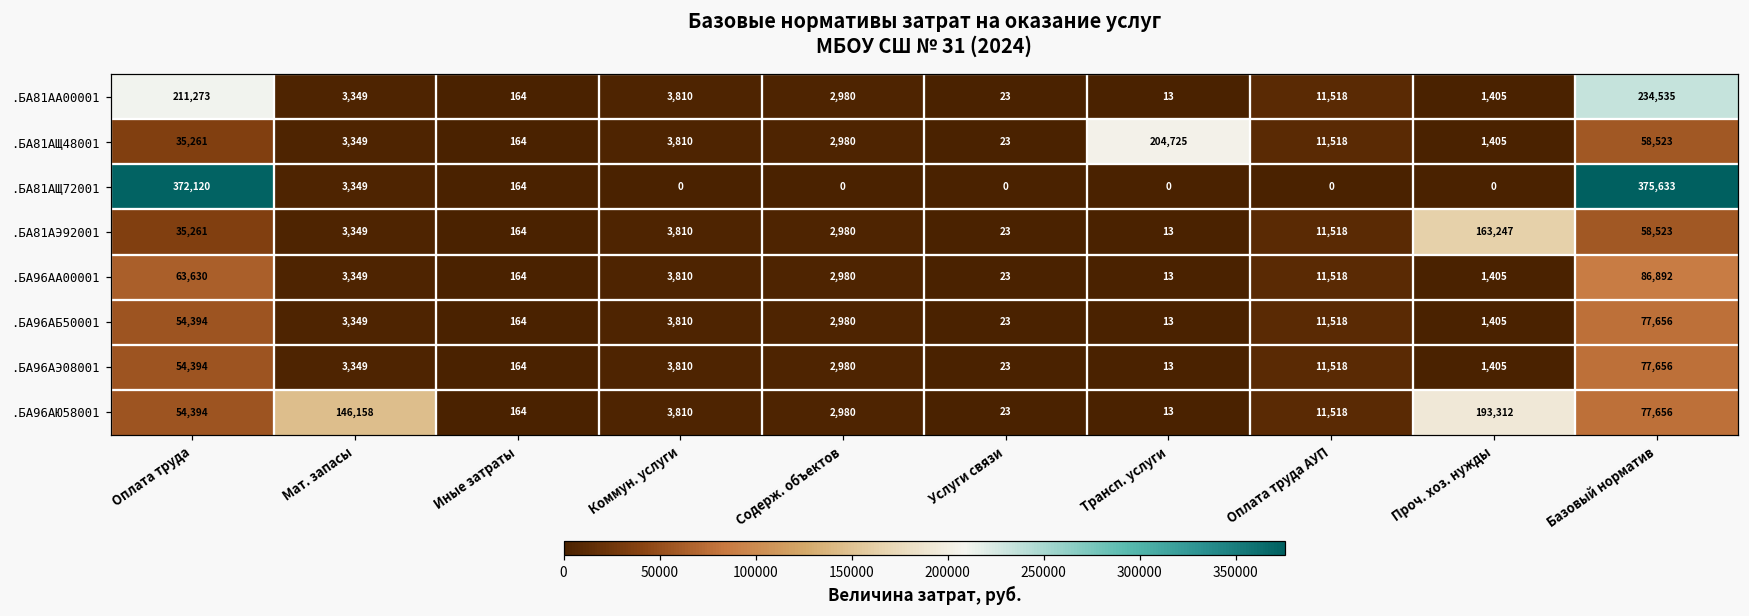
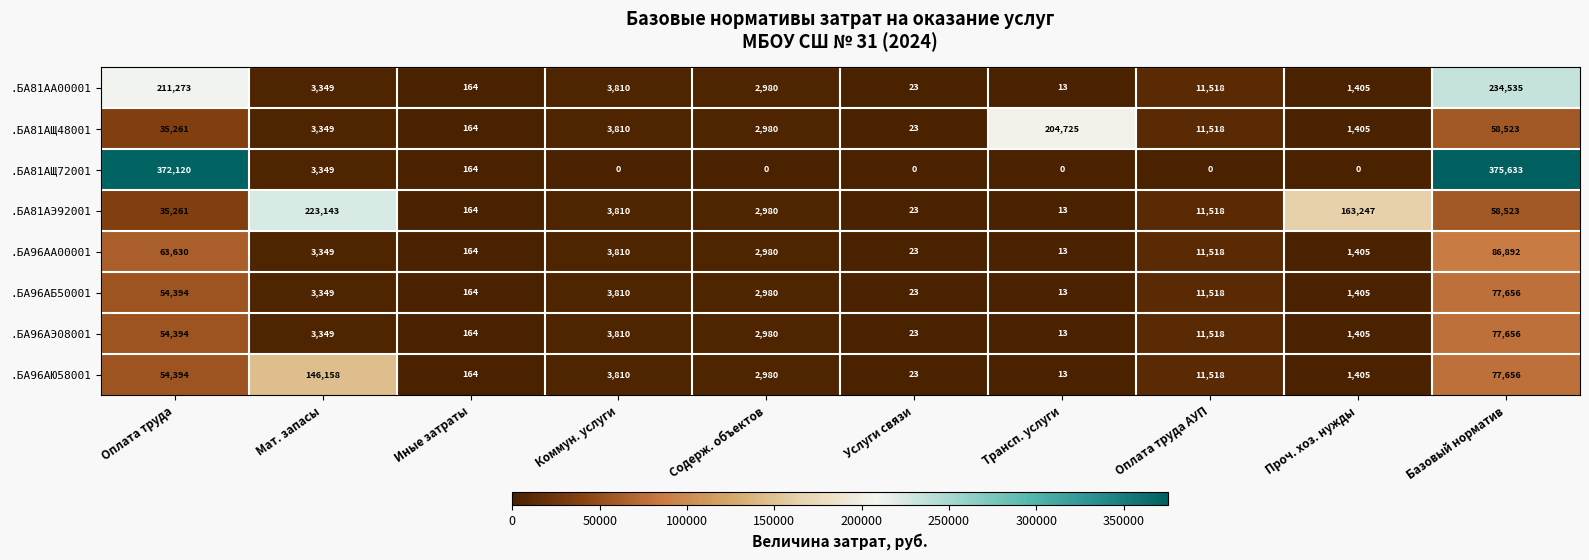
.БА81АЭ92001, Мат. запасы: 3,349 -> 223,143
.БА96АЮ58001, Проч. хоз. нужды: 193,312 -> 1,405
